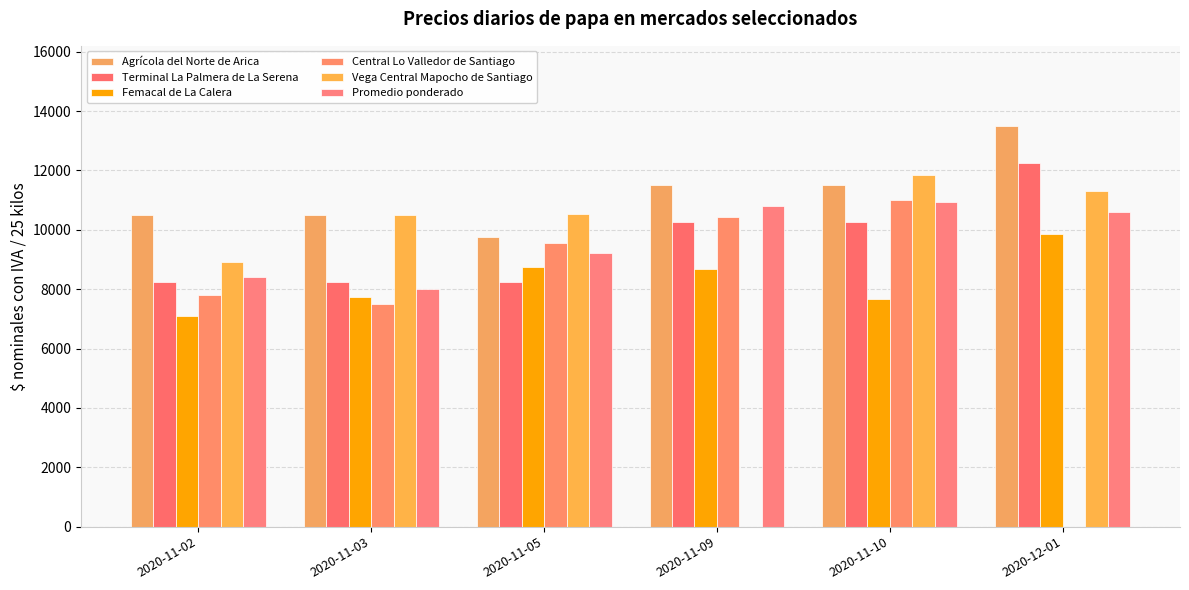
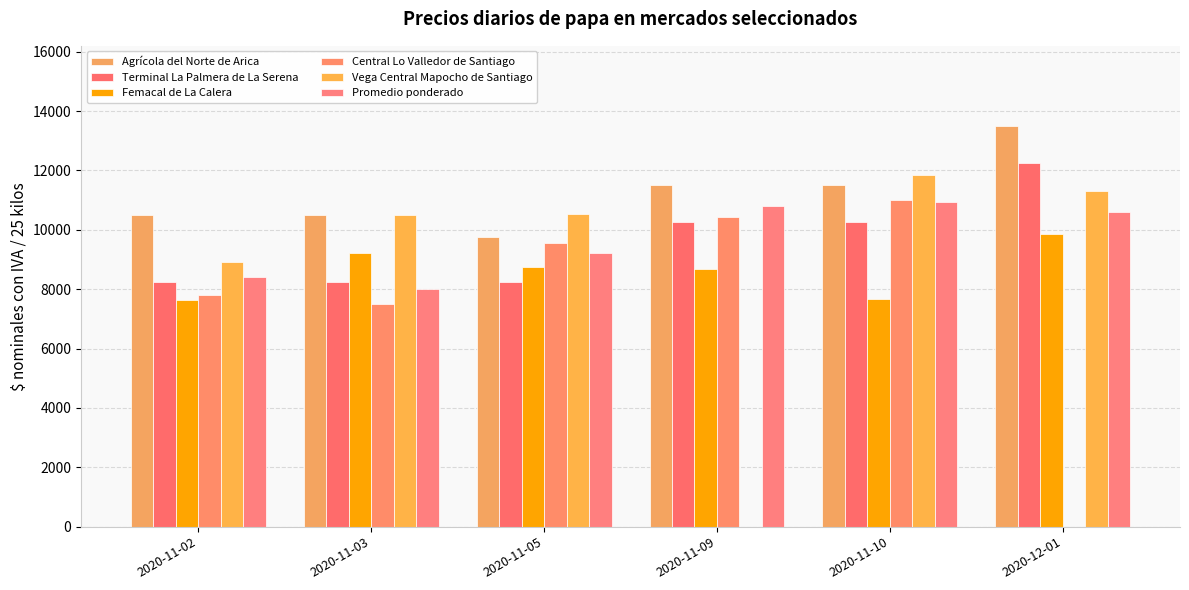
Femacal de La Calera, 2020-11-02: 7100 -> 7700
Femacal de La Calera, 2020-11-03: 7700 -> 9200
